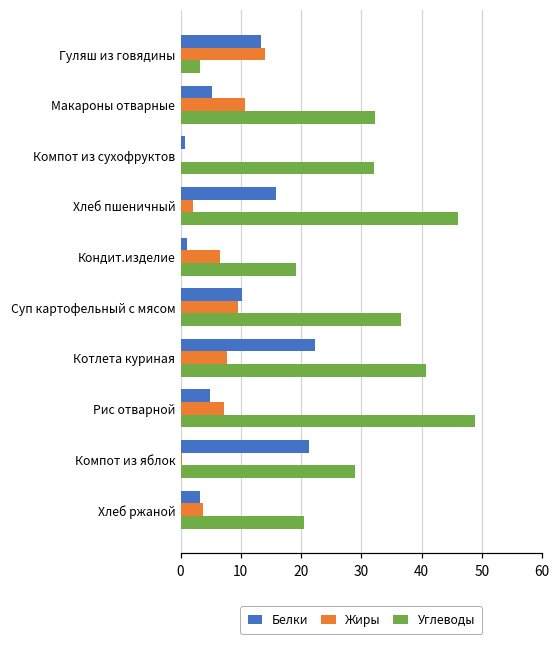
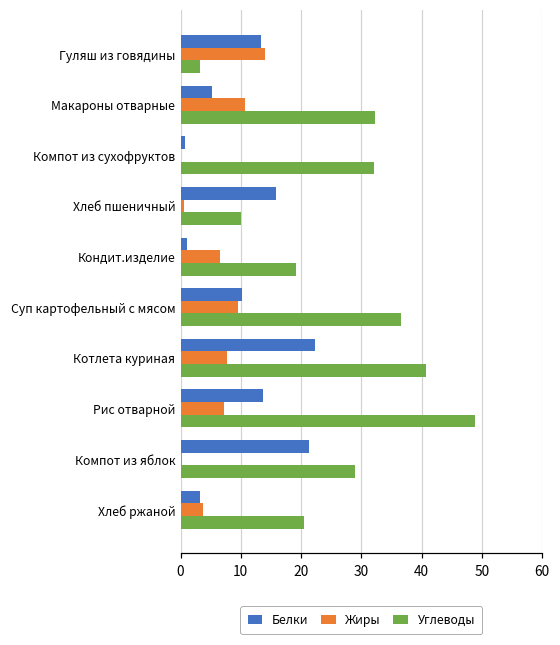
Жиры, Хлеб пшеничный: 2 -> 1
Углеводы, Хлеб пшеничный: 46 -> 10
Белки, Рис отварной: 5 -> 14
